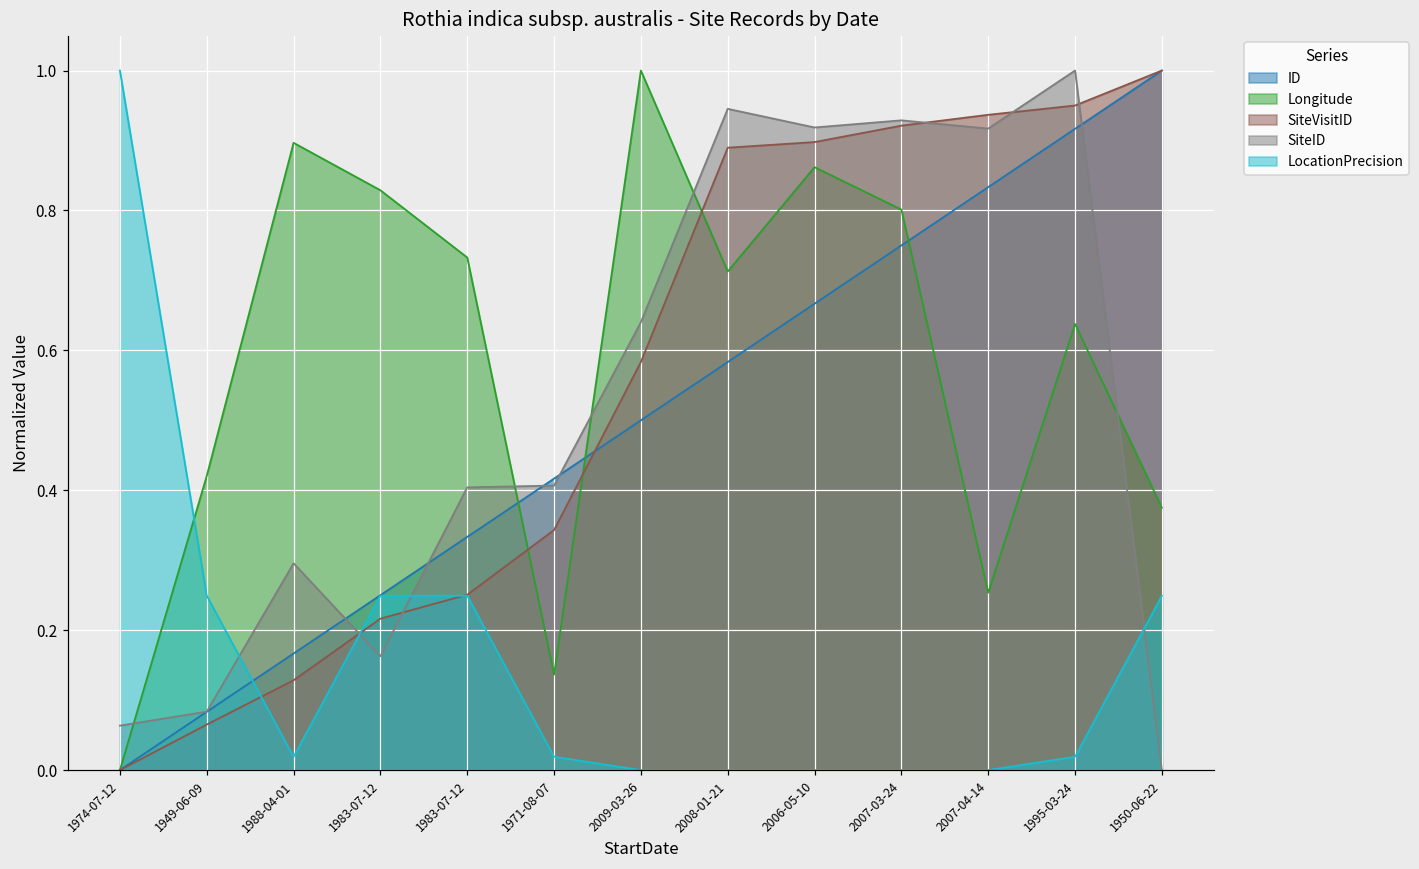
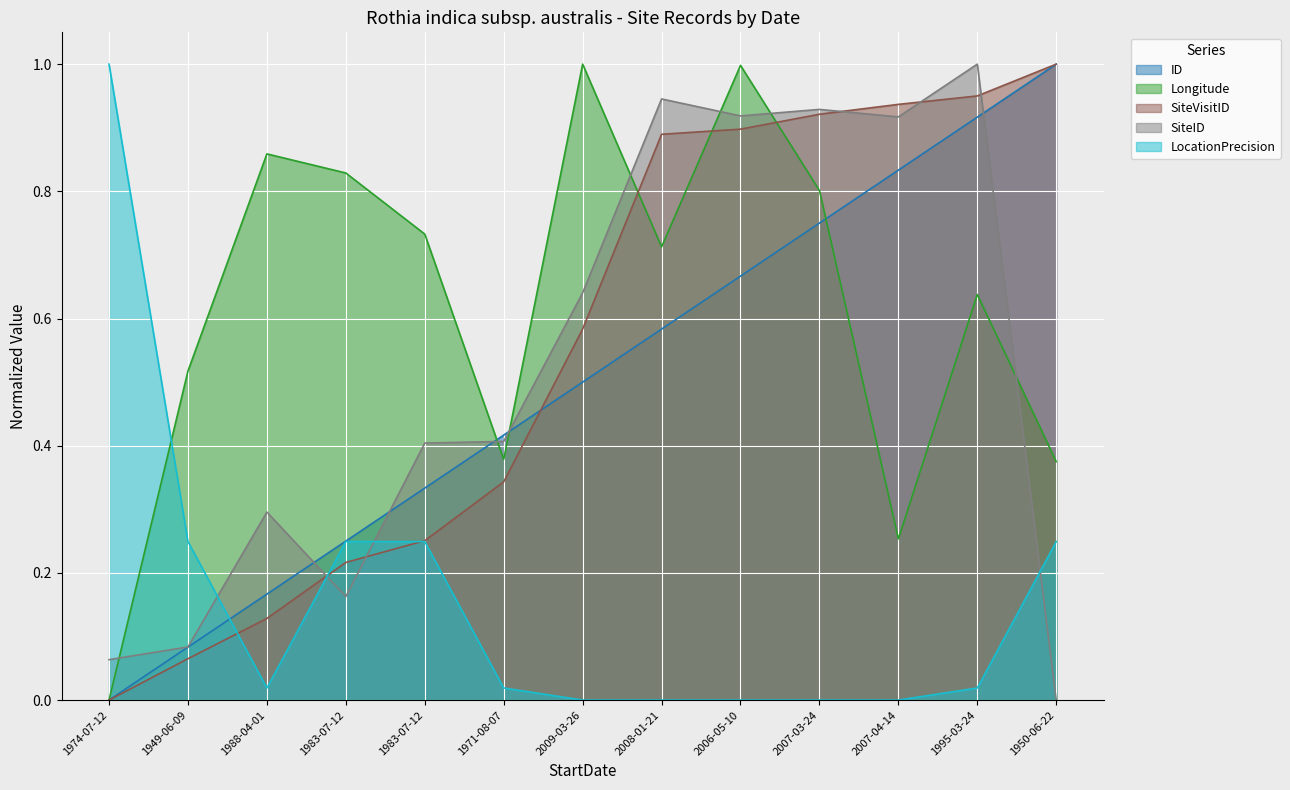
Longitude, 1949-06-09: 0.42 -> 0.52
Longitude, 1988-04-01: 0.90 -> 0.86
Longitude, 1971-08-07: 0.14 -> 0.38
Longitude, 2006-05-10: 0.86 -> 1.00
